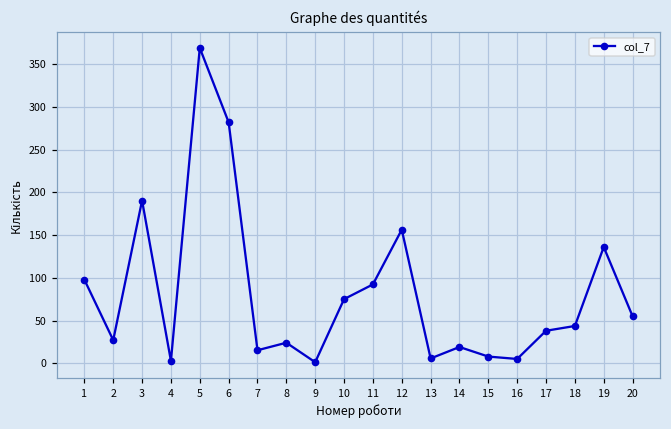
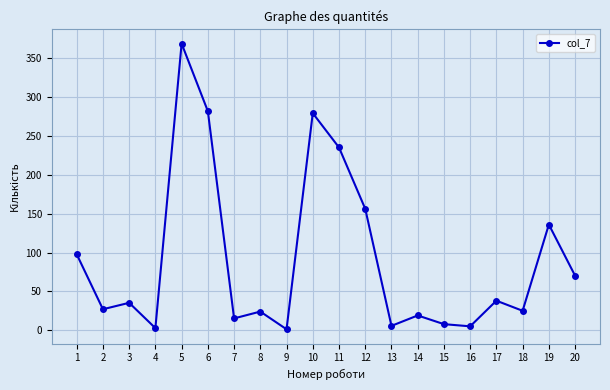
3: 190 -> 40
10: 80 -> 280
11: 90 -> 240
18: 40 -> 30
20: 60 -> 70
